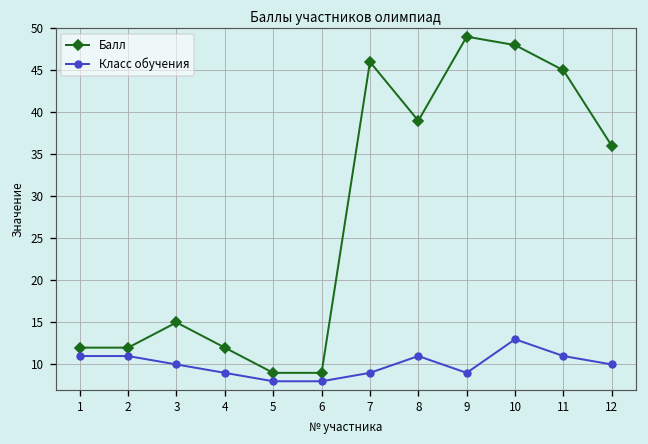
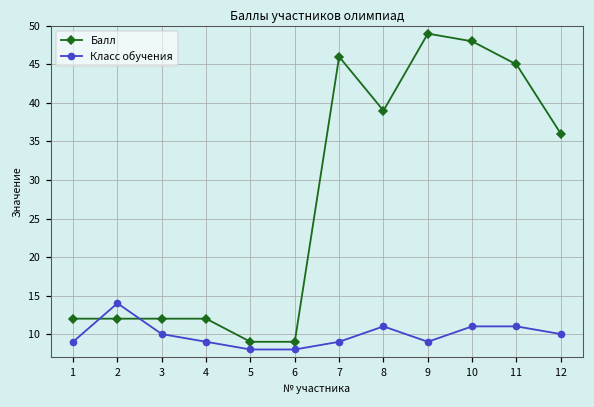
Класс обучения, 1: 11 -> 9
Класс обучения, 2: 11 -> 14
Балл, 3: 15 -> 12
Класс обучения, 10: 13 -> 11
